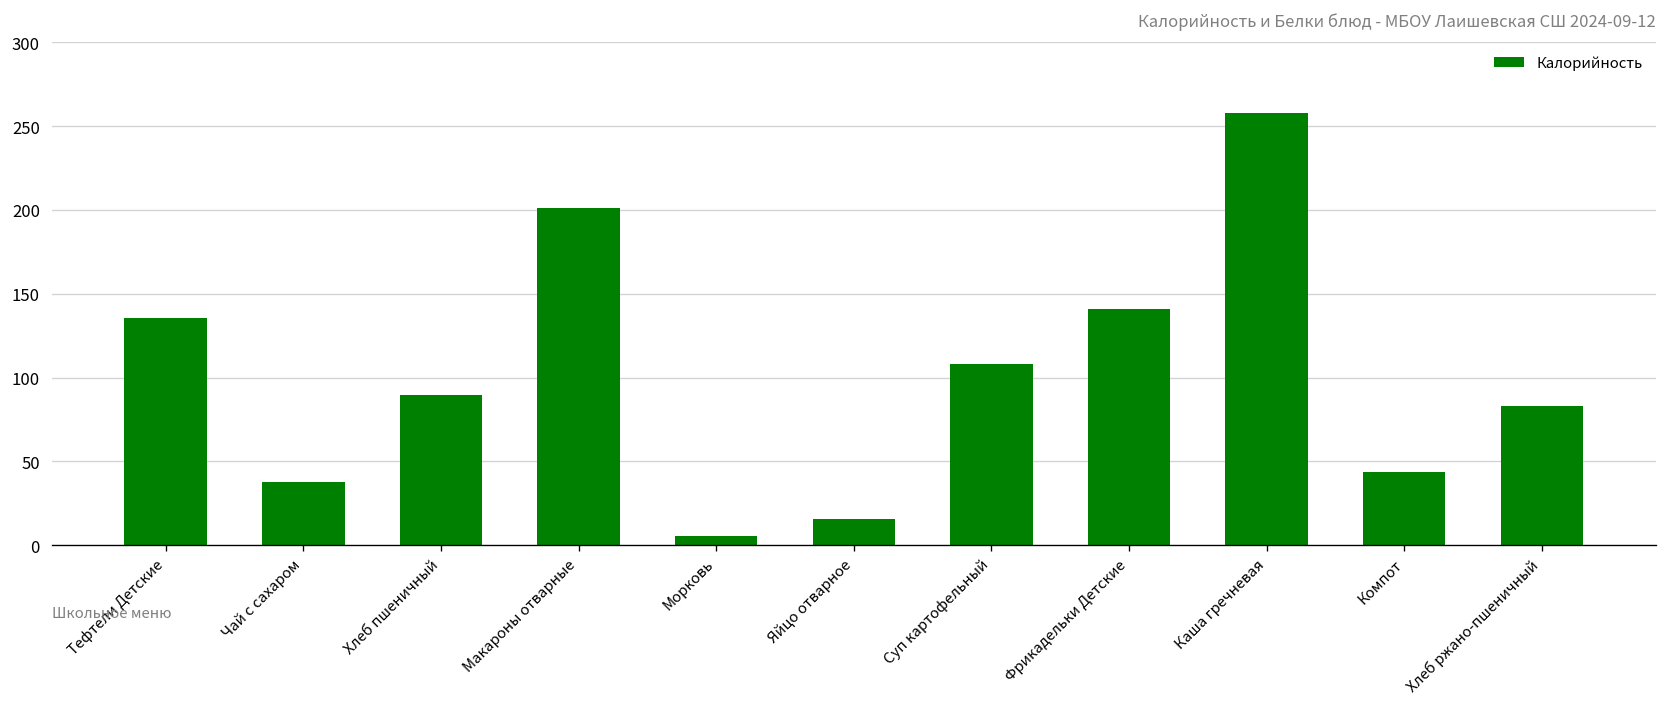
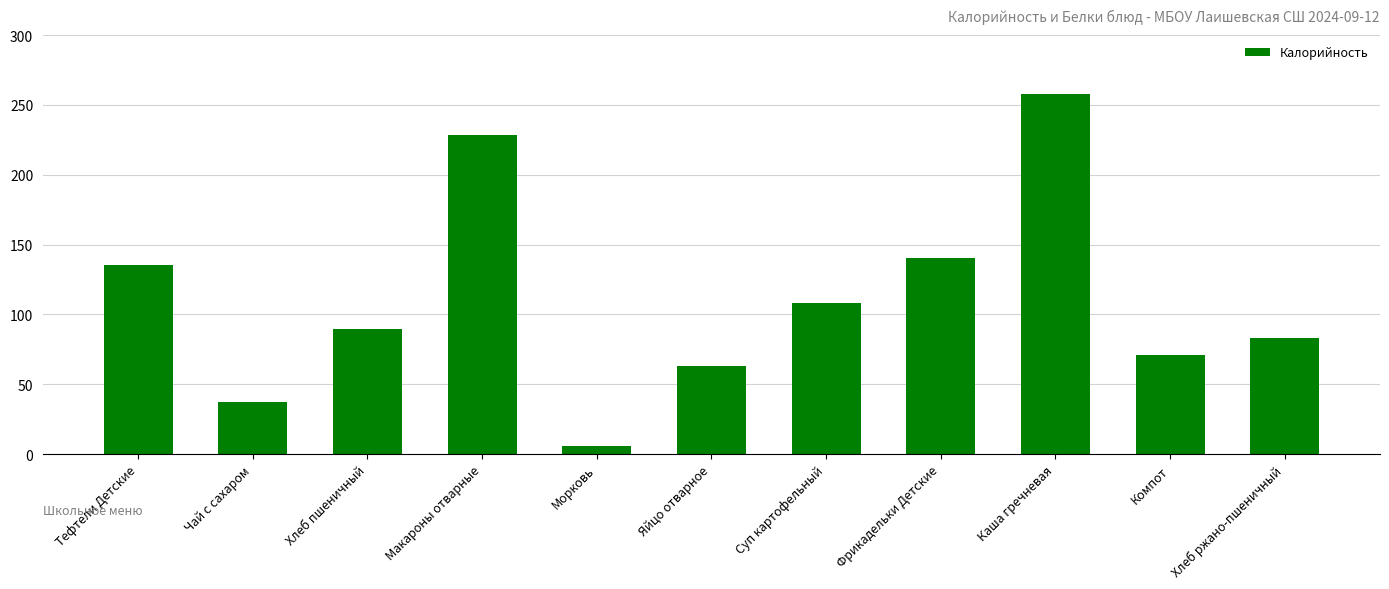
Макароны отварные: 201 -> 229
Яйцо отварное: 16 -> 63
Компот: 44 -> 71
